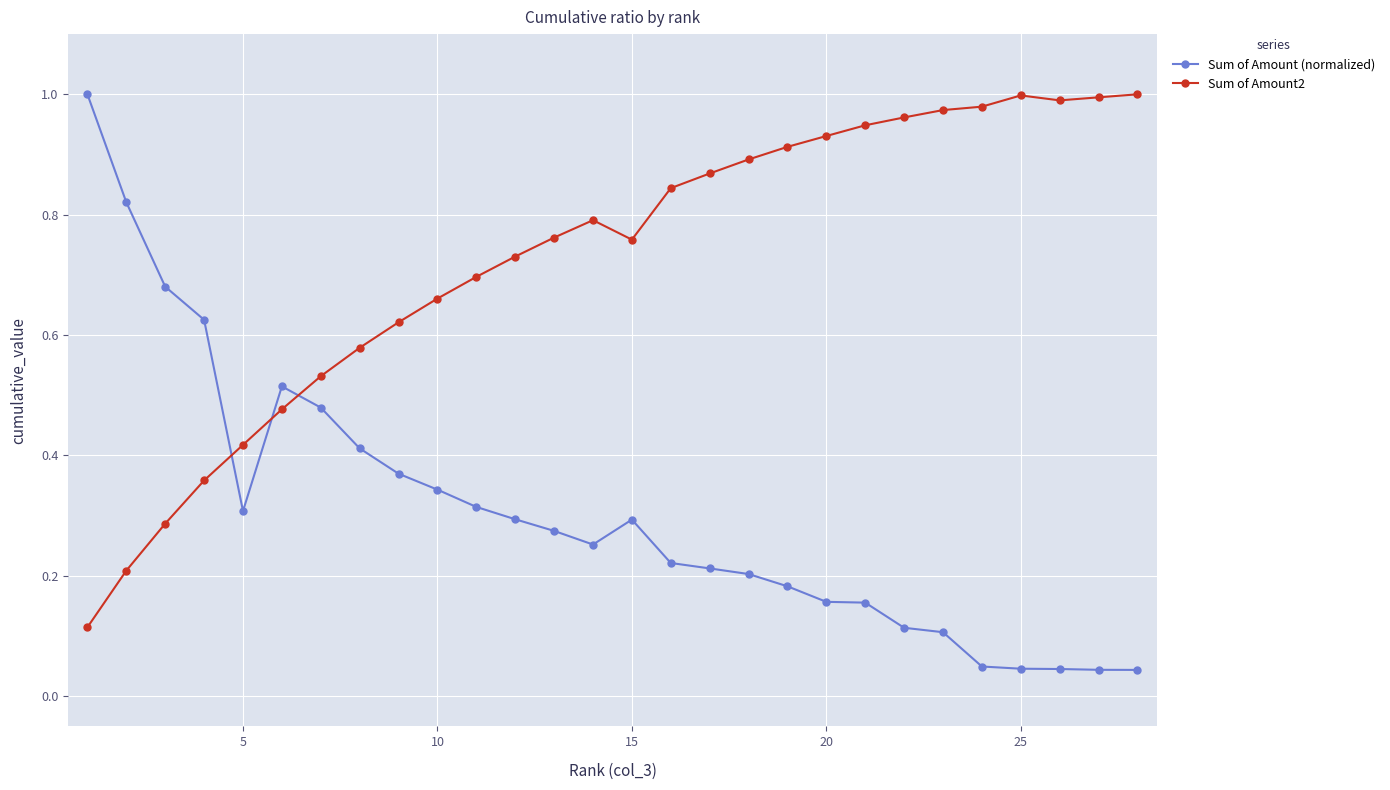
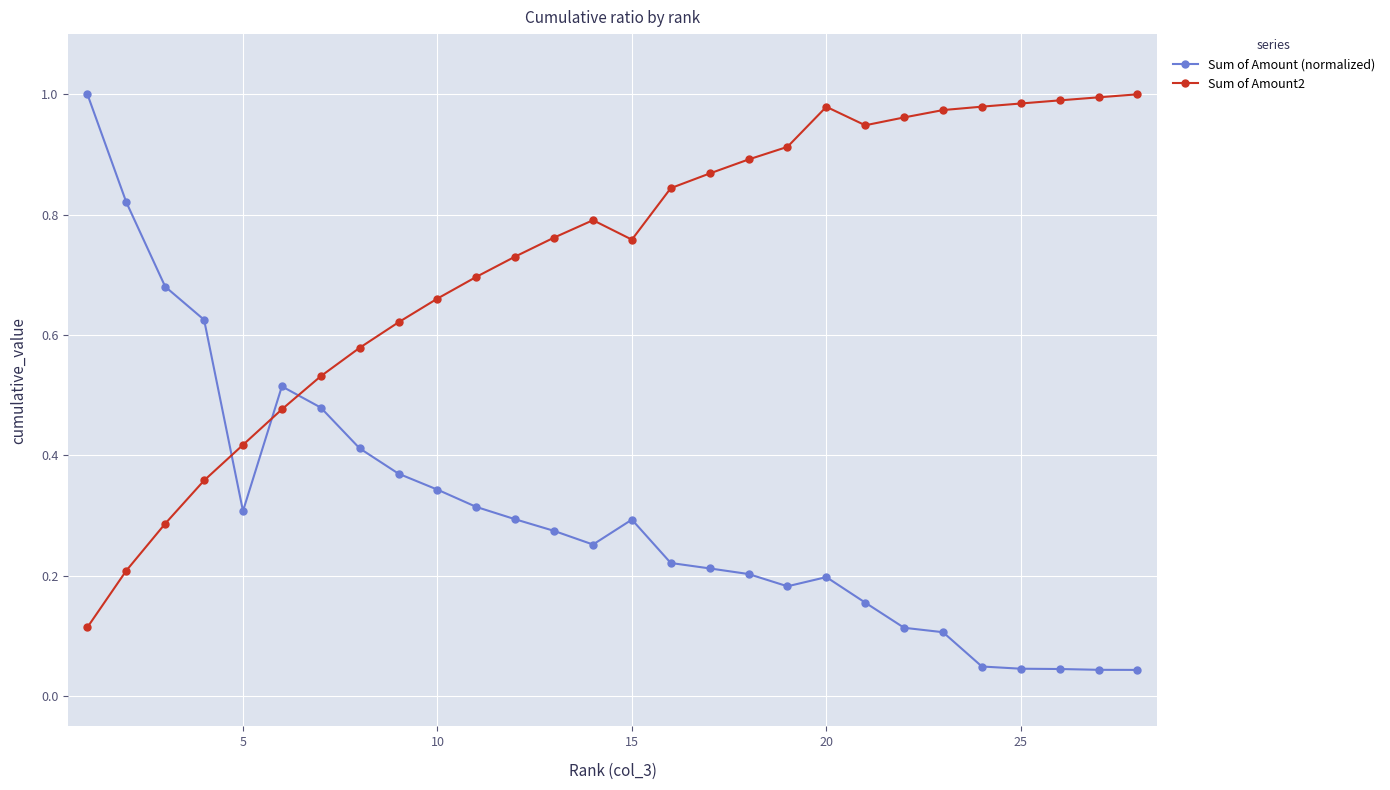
Sum of Amount (normalized), 20: 0.16 -> 0.20
Sum of Amount2, 20: 0.93 -> 0.98
Sum of Amount2, 25: 1.00 -> 0.98
